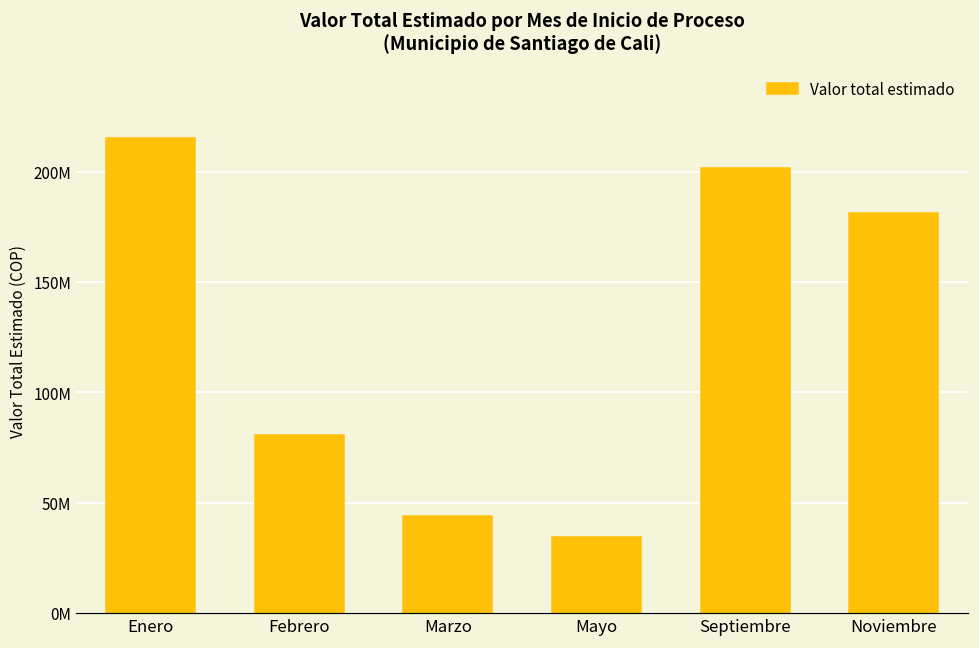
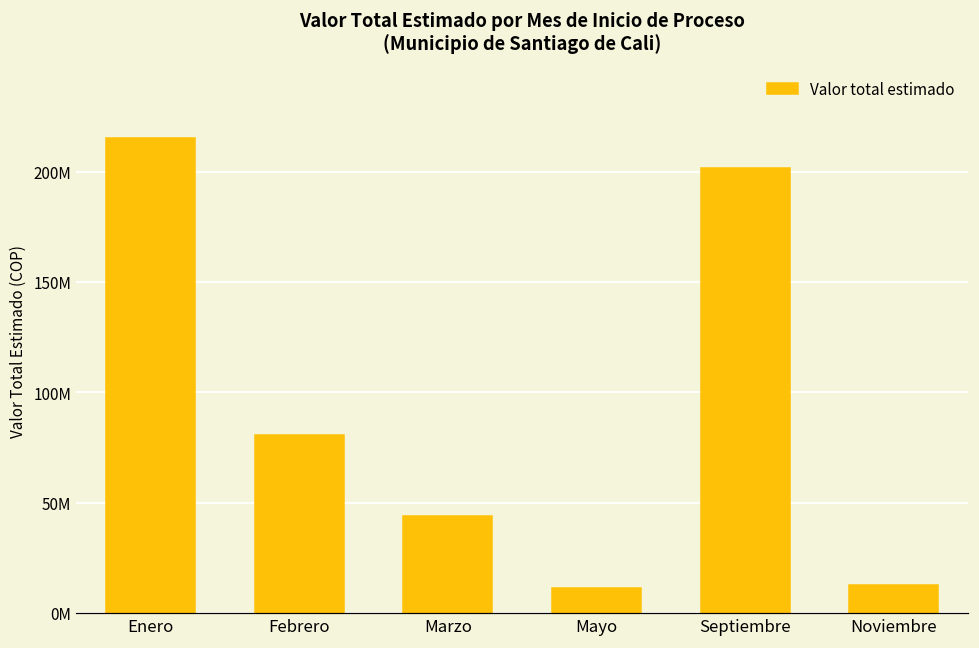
Mayo: 34000000 -> 11000000
Noviembre: 181000000 -> 13000000
